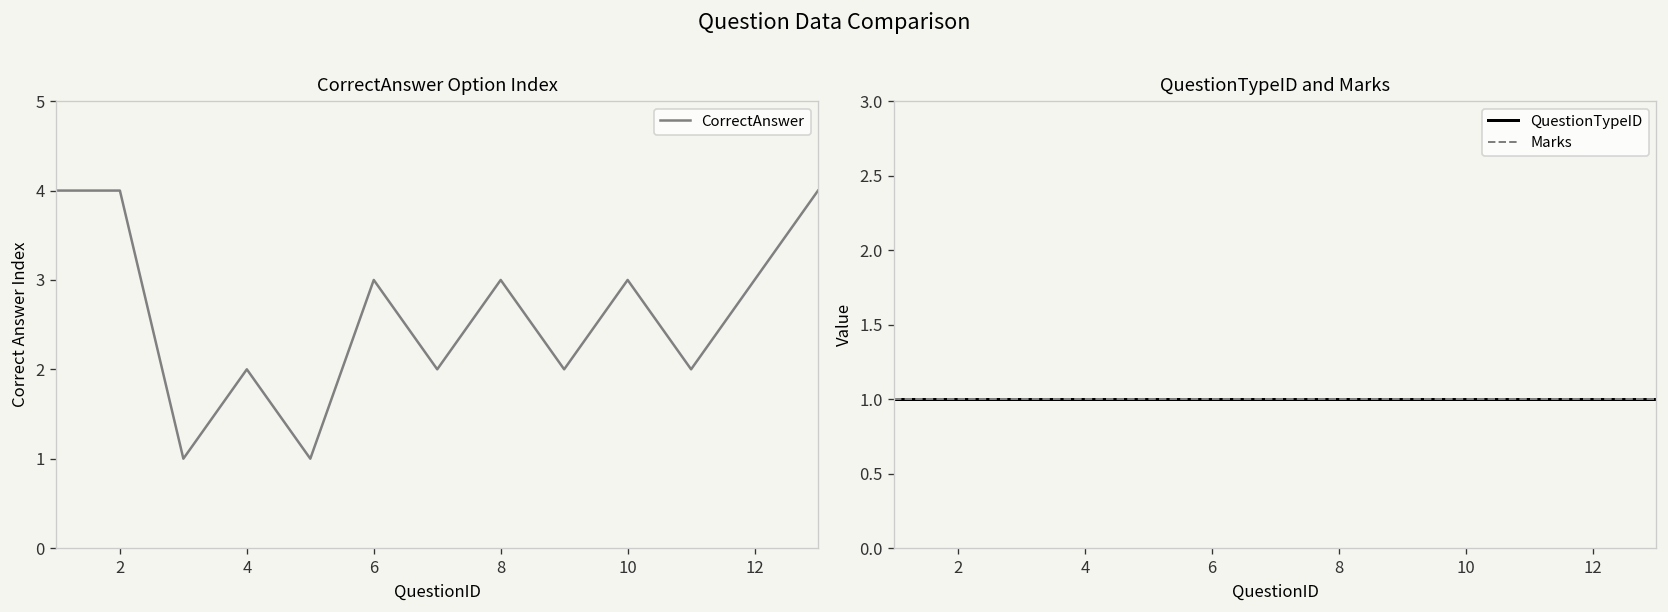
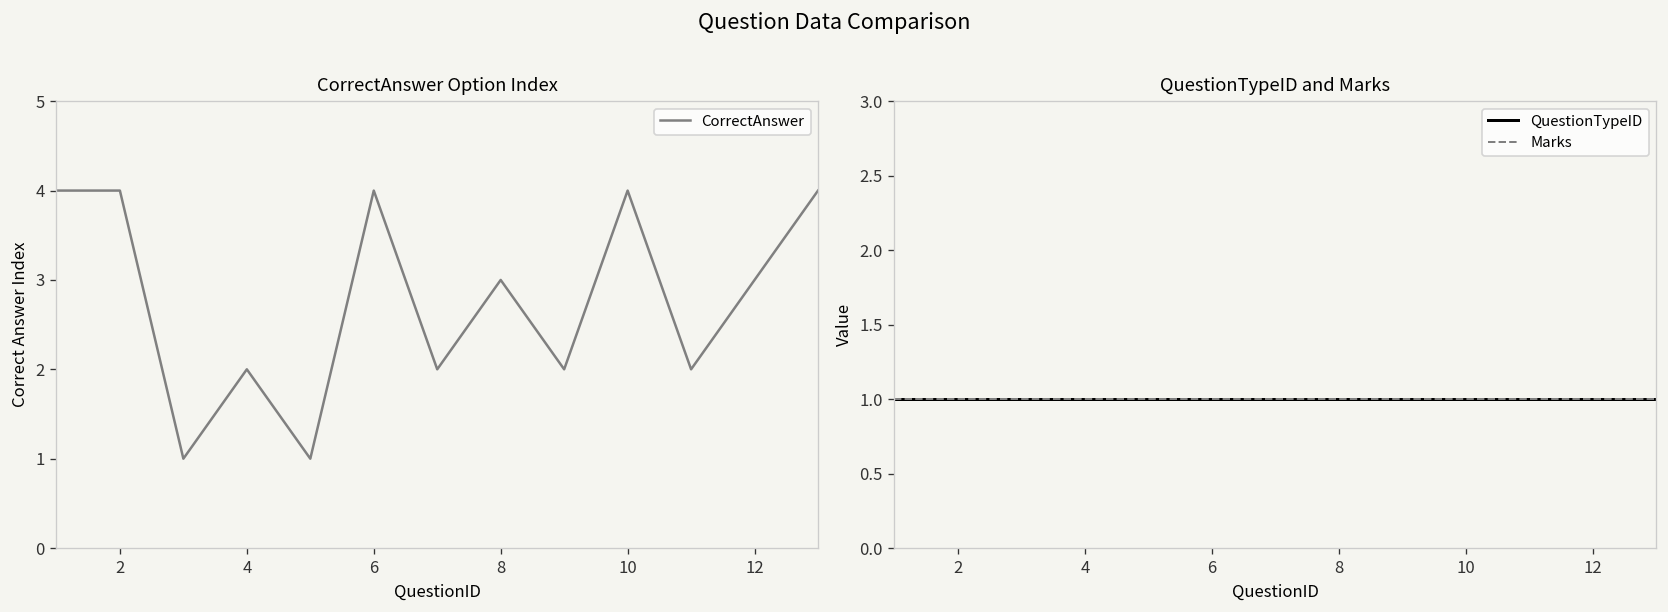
CorrectAnswer Option Index, 6: 3 -> 4
CorrectAnswer Option Index, 10: 3 -> 4
